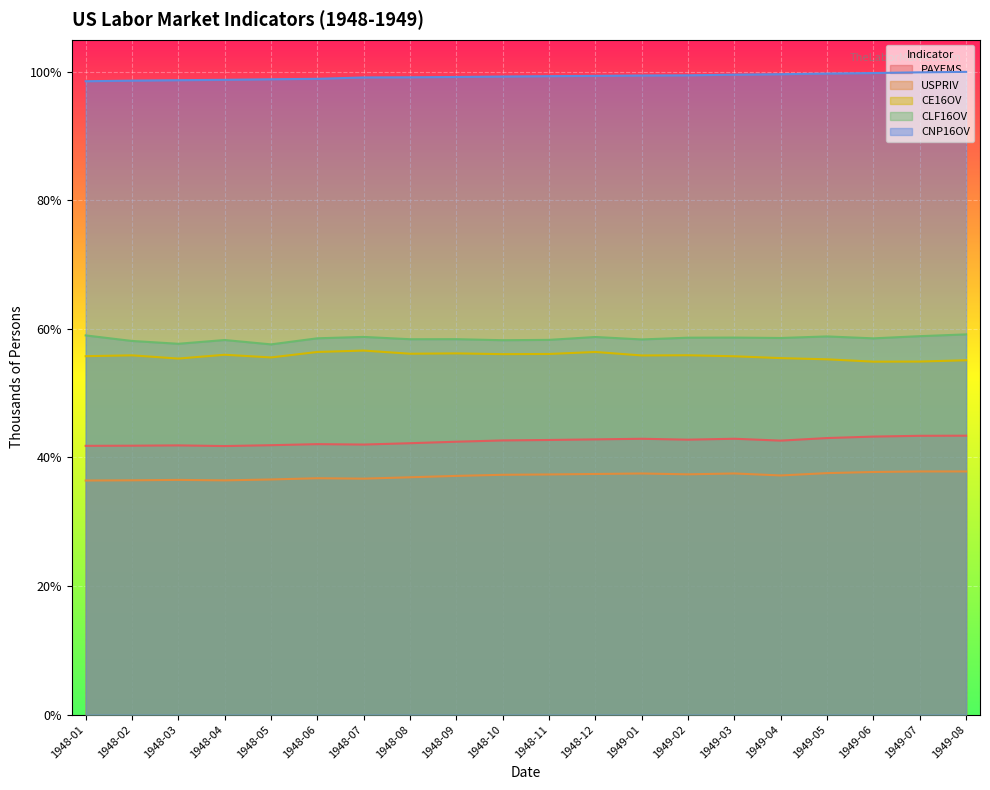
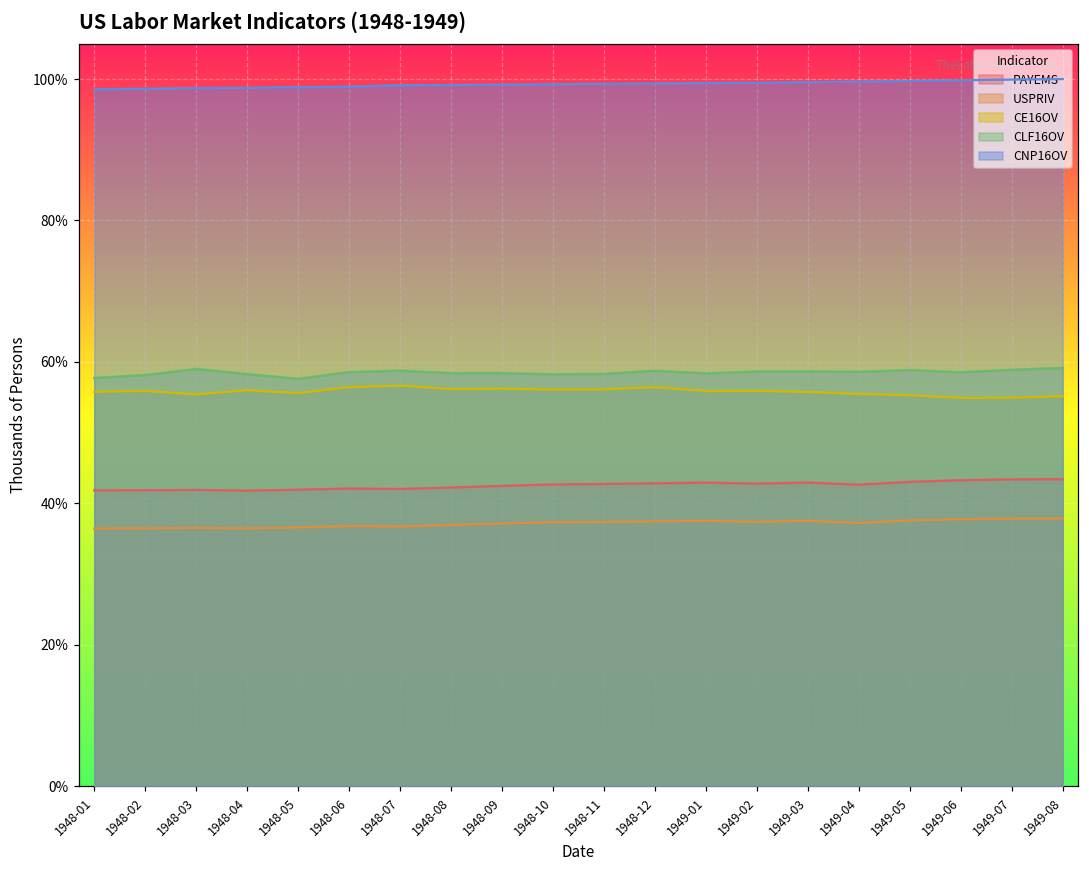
CLF16OV, 1948-01: 59% -> 58%
CLF16OV, 1948-03: 58% -> 59%
